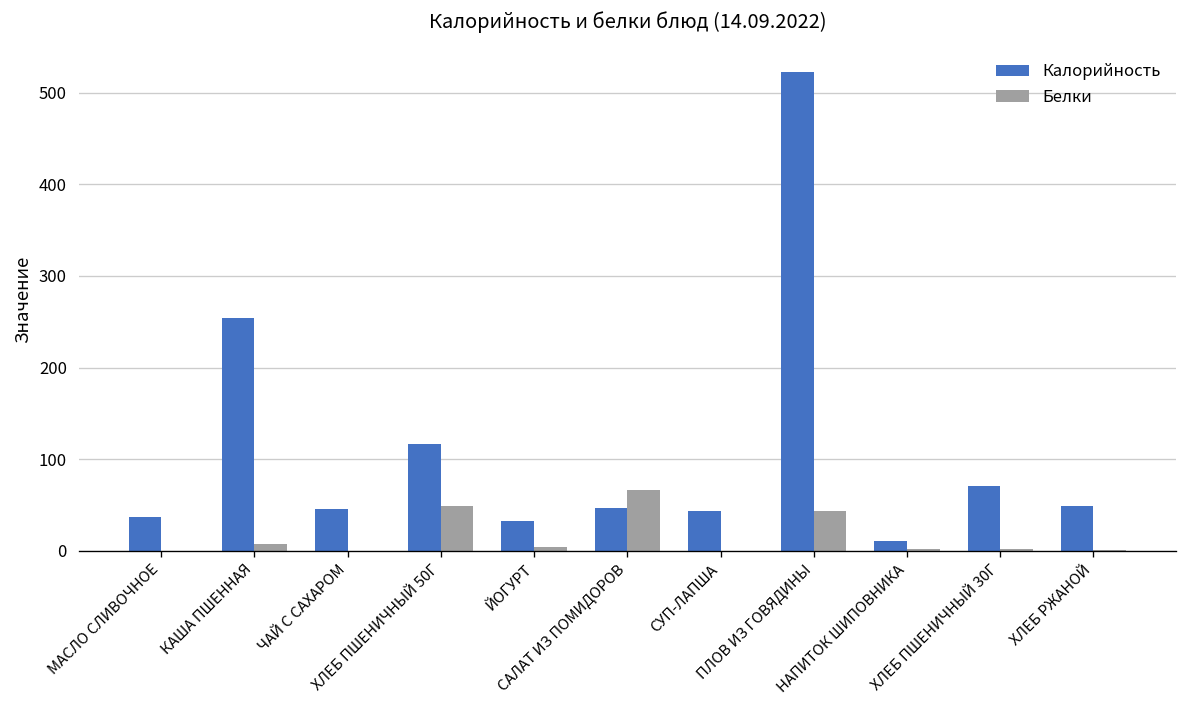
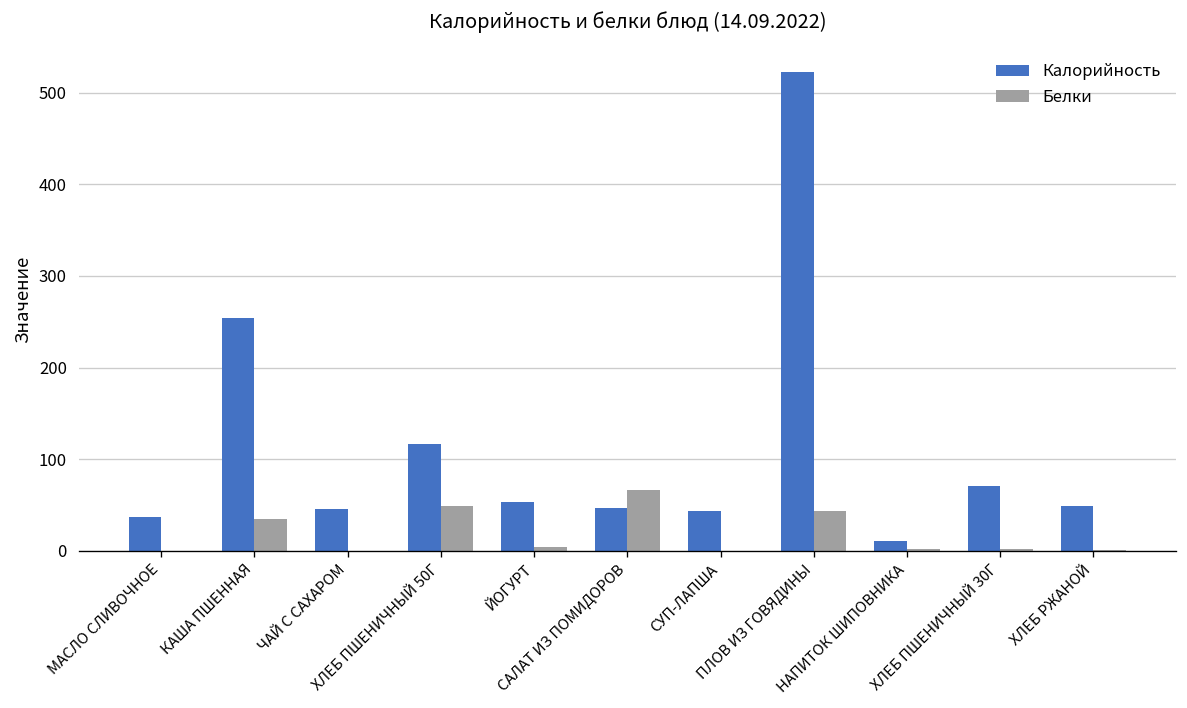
Белки, КАША ПШЕННАЯ: 10 -> 30
Калорийность, ЙОГУРТ: 30 -> 50
